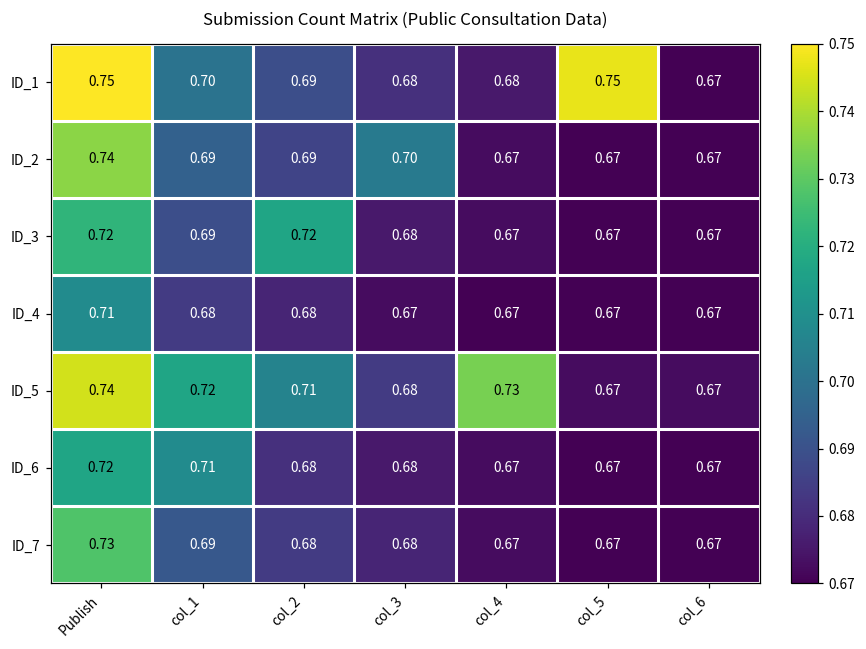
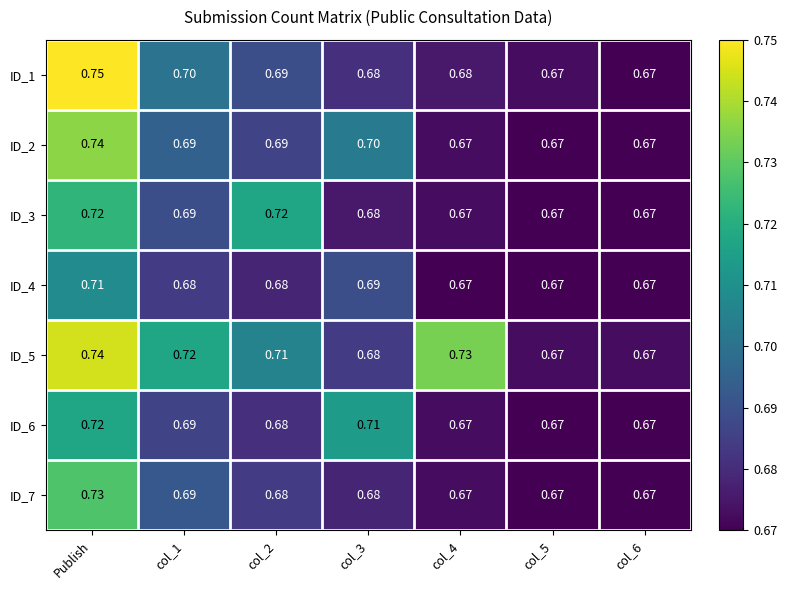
ID_1, col_5: 0.75 -> 0.67
ID_4, col_3: 0.67 -> 0.69
ID_6, col_1: 0.71 -> 0.69
ID_6, col_3: 0.68 -> 0.71
